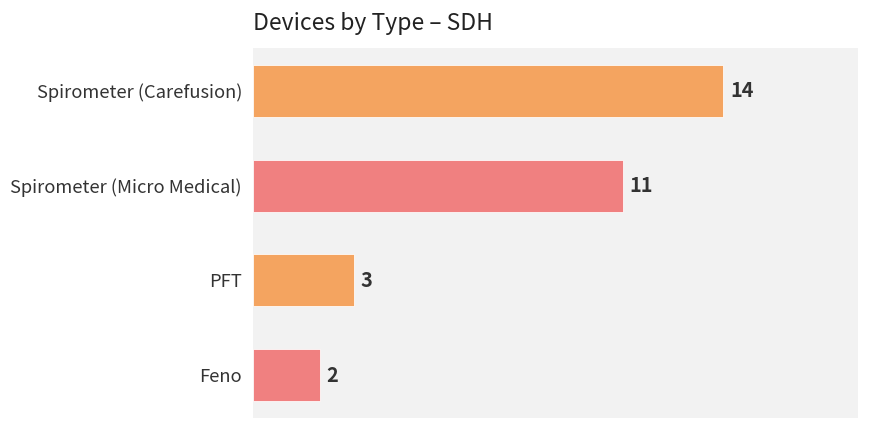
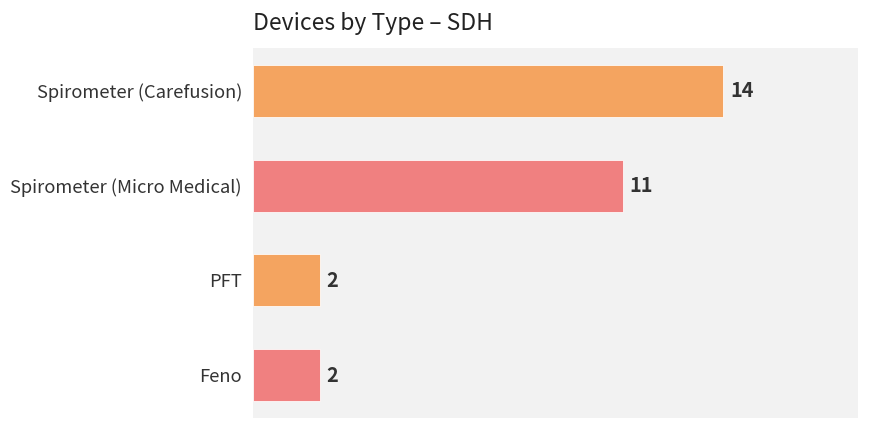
PFT: 3 -> 2
